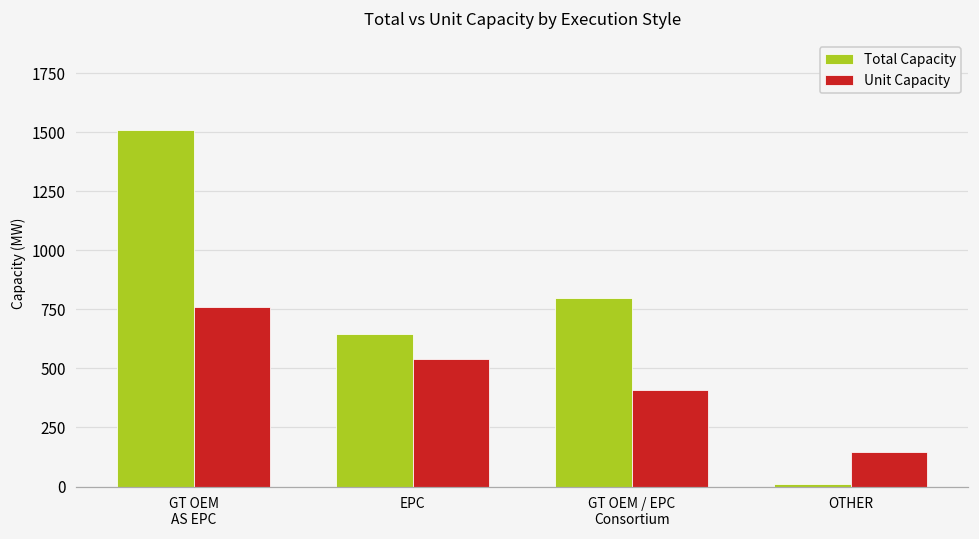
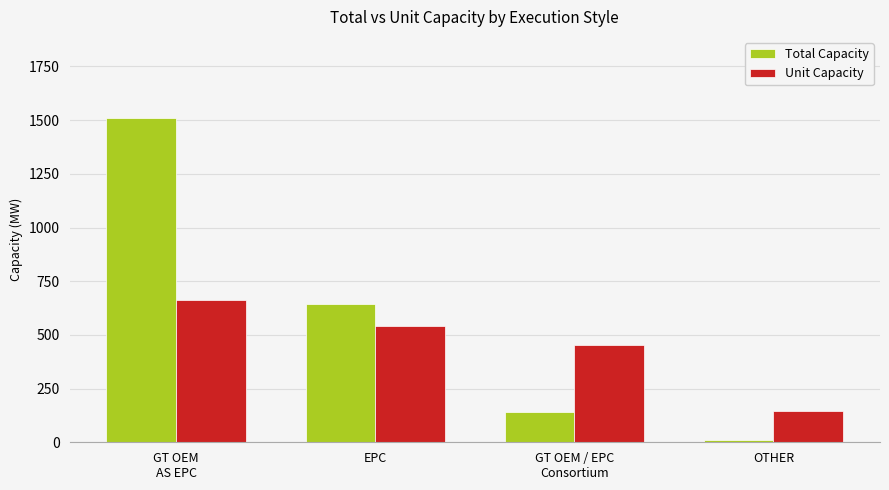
Unit Capacity, GT OEM AS EPC: 760 -> 660
Total Capacity, GT OEM / EPC Consortium: 800 -> 140
Unit Capacity, GT OEM / EPC Consortium: 410 -> 460
